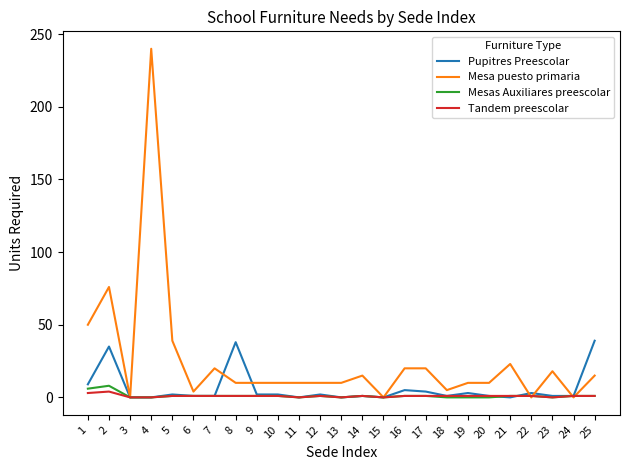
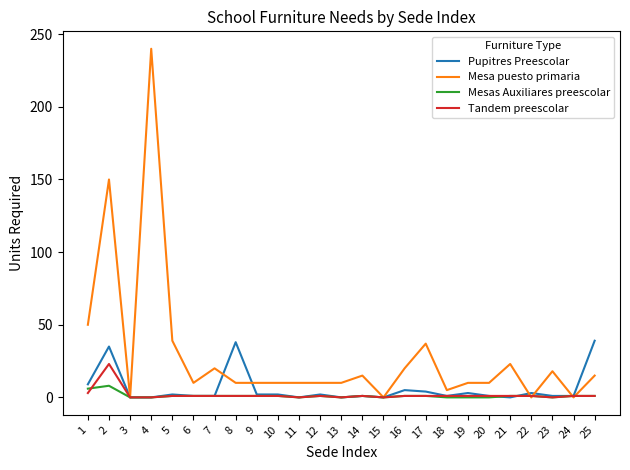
Mesa puesto primaria, 2: 76 -> 150
Tandem preescolar, 2: 4 -> 23
Mesa puesto primaria, 6: 4 -> 10
Mesa puesto primaria, 17: 20 -> 37
